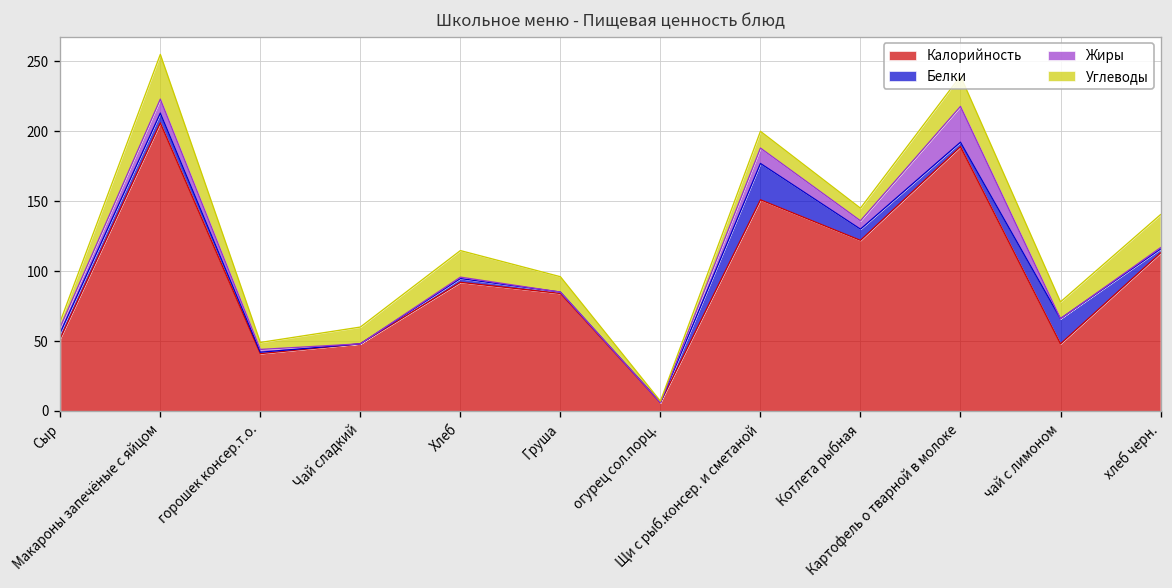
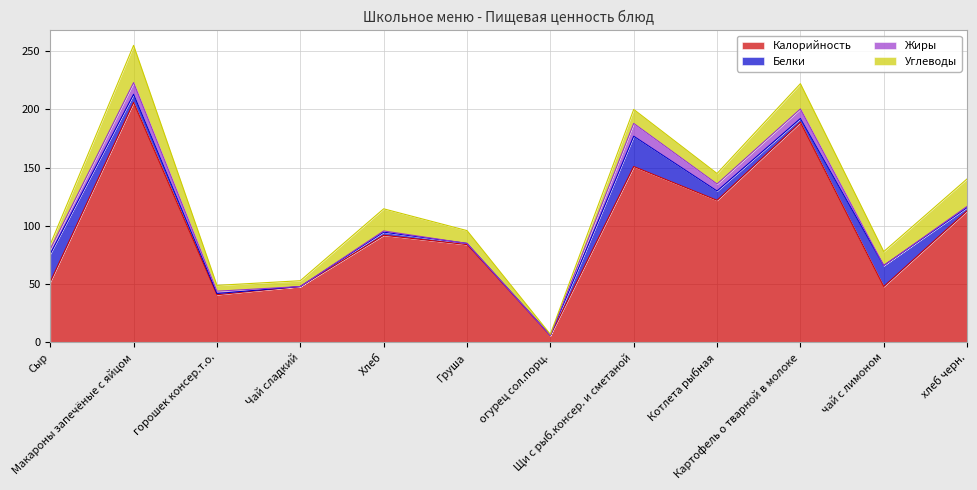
Белки, Сыр: 4 -> 24
Углеводы, Чай сладкий: 12 -> 5
Жиры, Картофель о тварной в молоке: 26 -> 8
